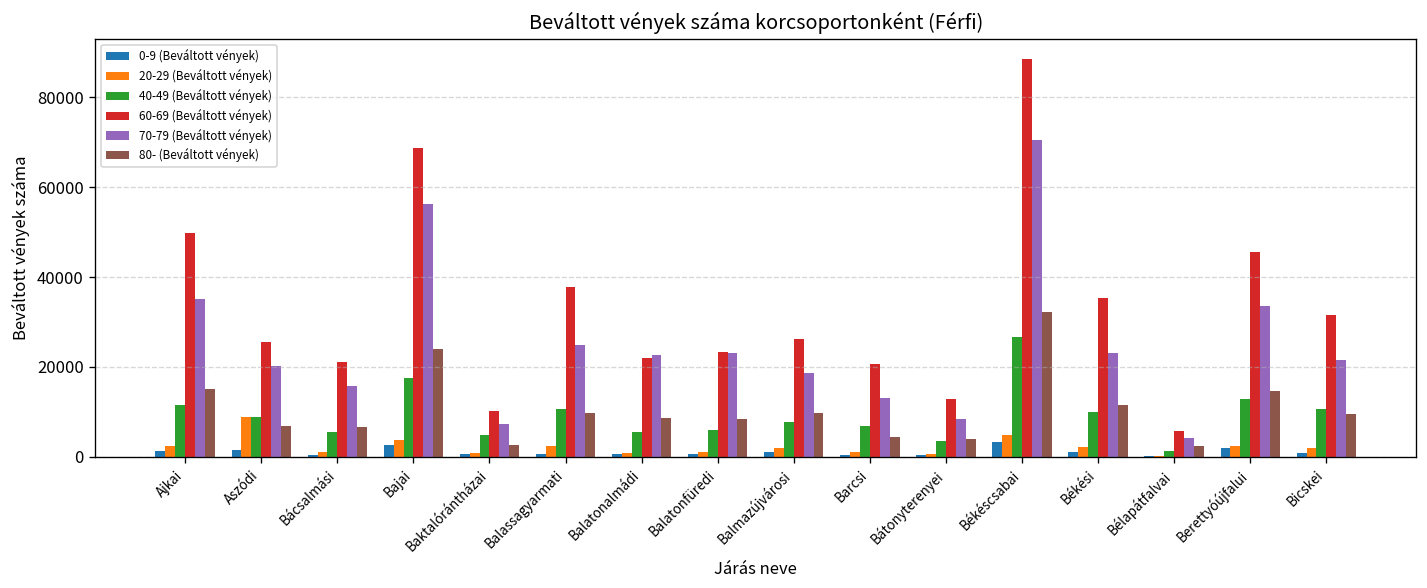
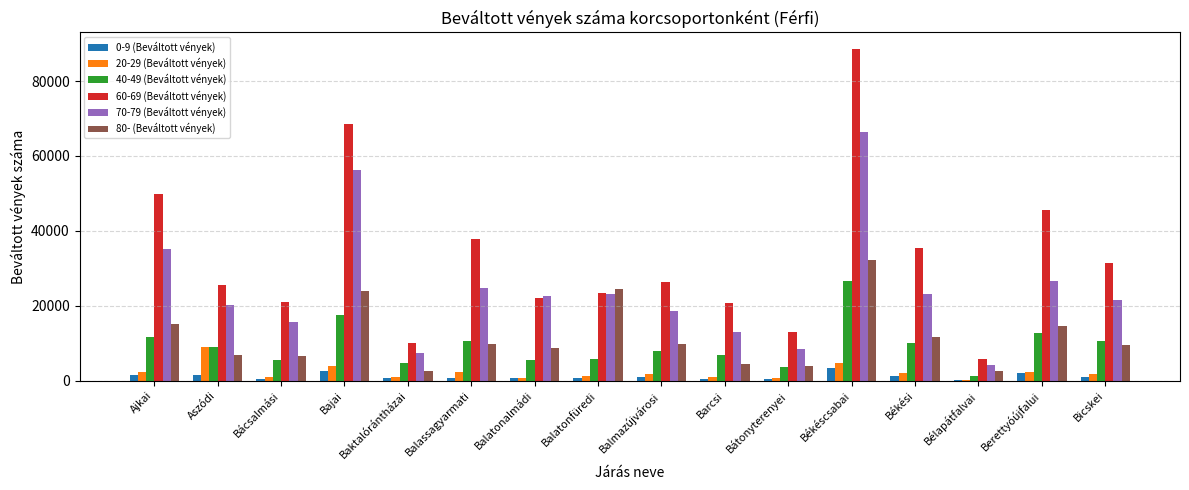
80- (Beváltott vények), Balatonfüredi: 8000 -> 24000
70-79 (Beváltott vények), Békéscsabai: 71000 -> 66000
70-79 (Beváltott vények), Berettyóújfalui: 34000 -> 27000
